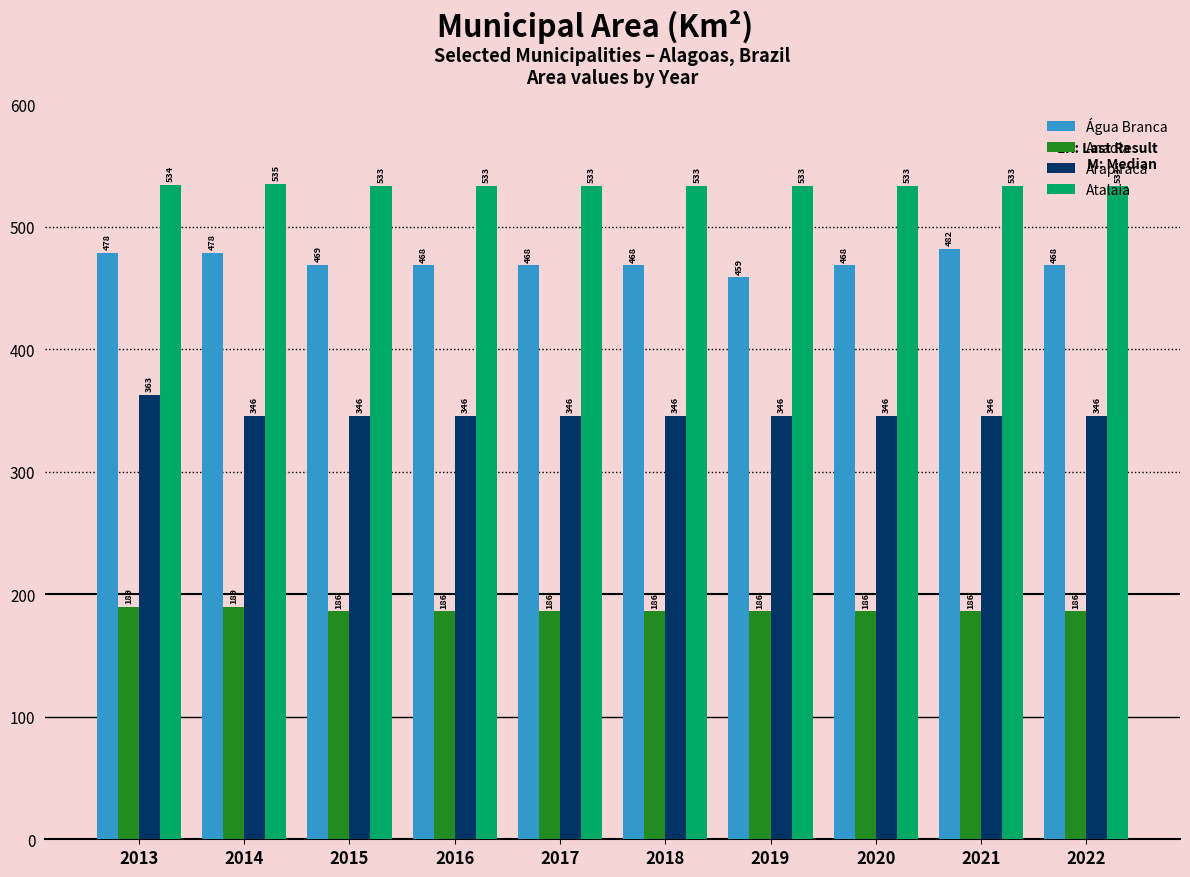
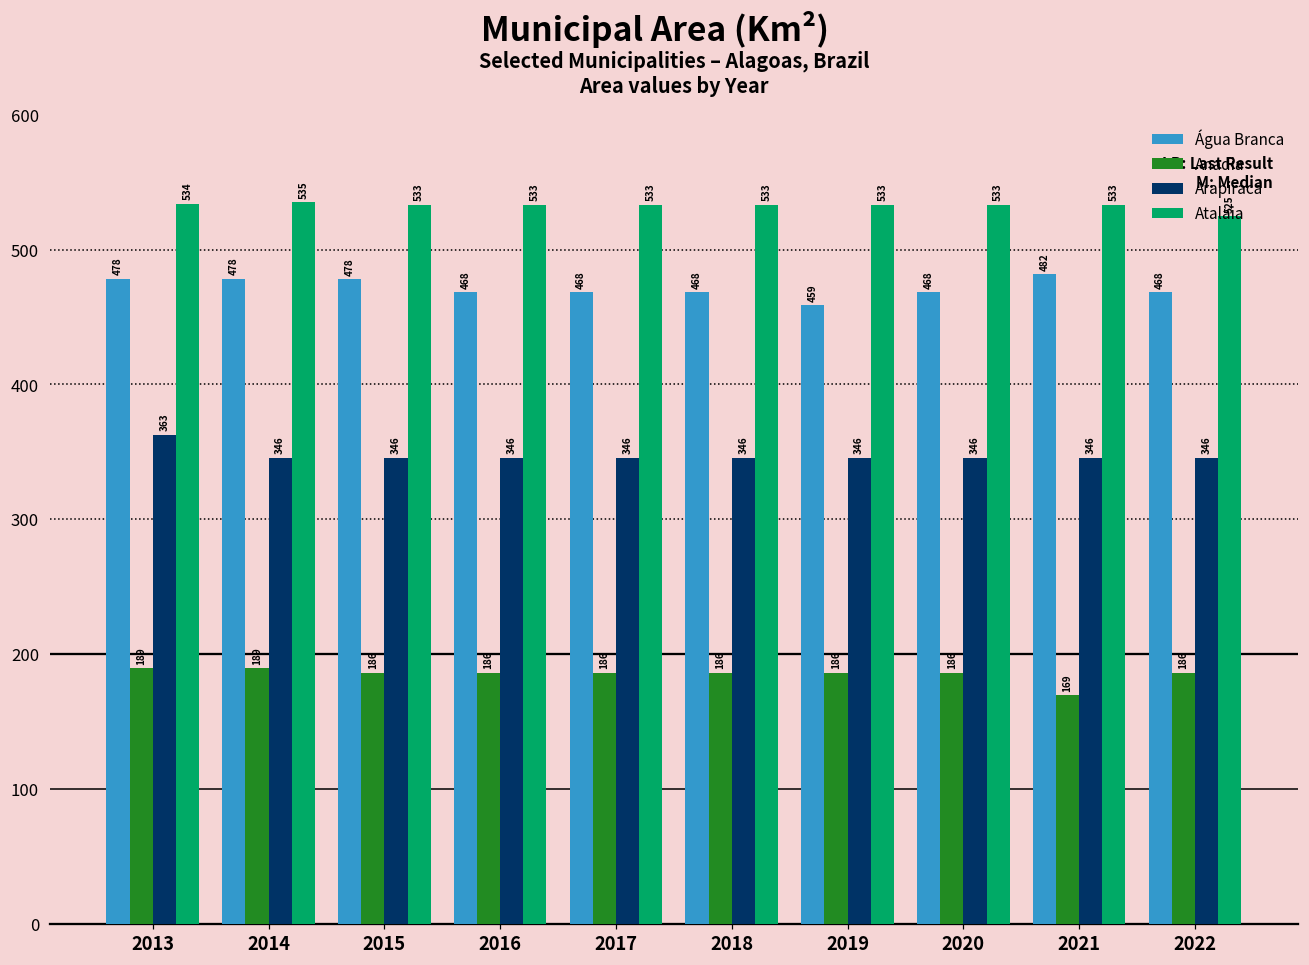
Água Branca, 2015: 469 -> 478
Anadia, 2021: 186 -> 169
Atalaia, 2022: 533 -> 525
